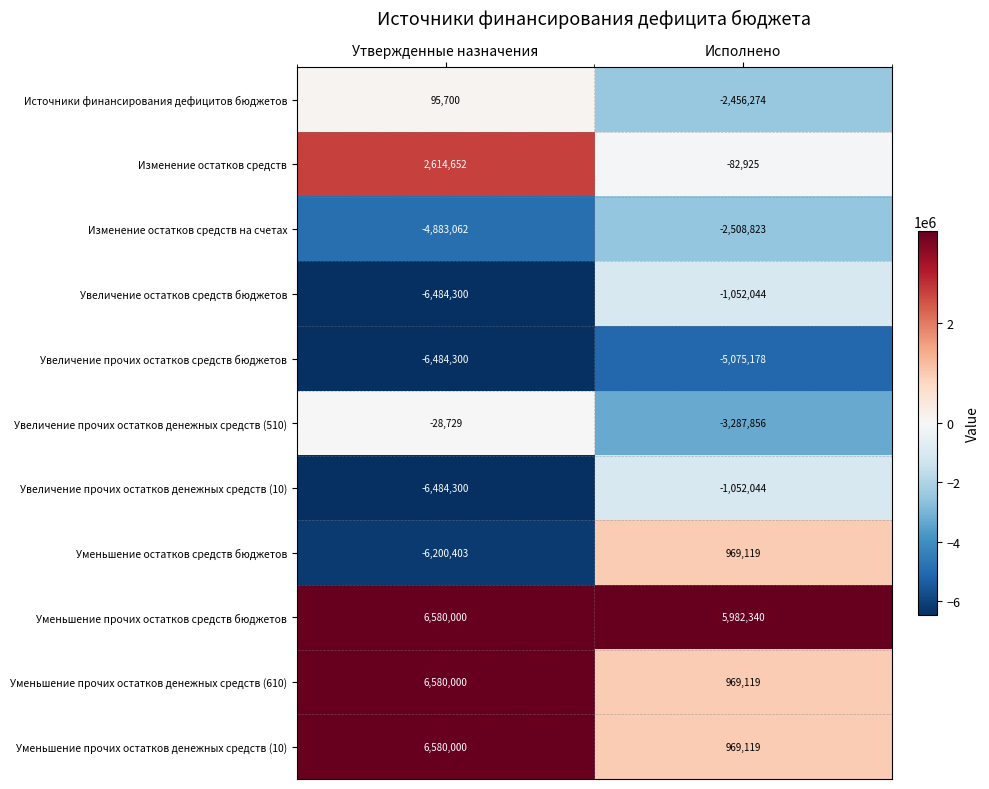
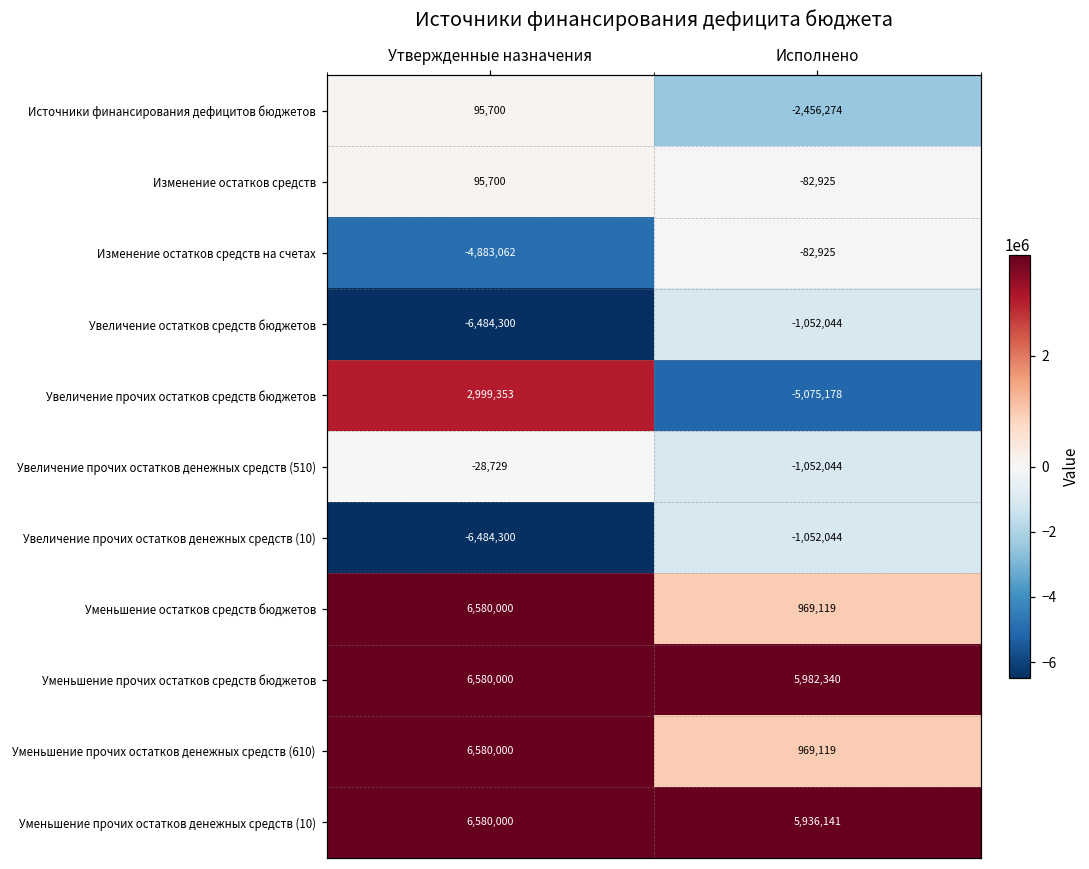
Изменение остатков средств, Утвержденные назначения: 2,614,652 -> 95,700
Изменение остатков средств на счетах, Исполнено: -2,508,823 -> -82,925
Увеличение прочих остатков средств бюджетов, Утвержденные назначения: -6,484,300 -> 2,999,353
Увеличение прочих остатков денежных средств (510), Исполнено: -3,287,856 -> -1,052,044
Уменьшение остатков средств бюджетов, Утвержденные назначения: -6,200,403 -> 6,580,000
Уменьшение прочих остатков денежных средств (10), Исполнено: 969,119 -> 5,936,141
